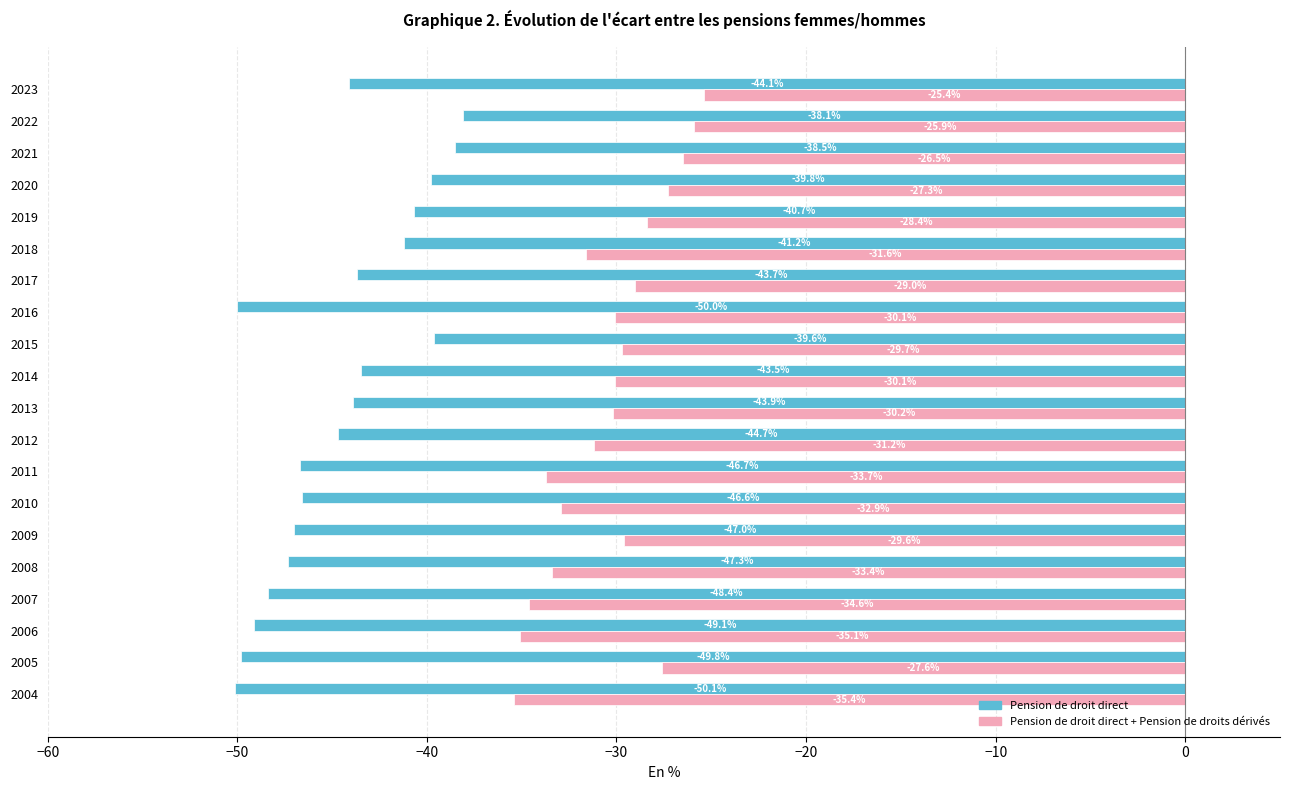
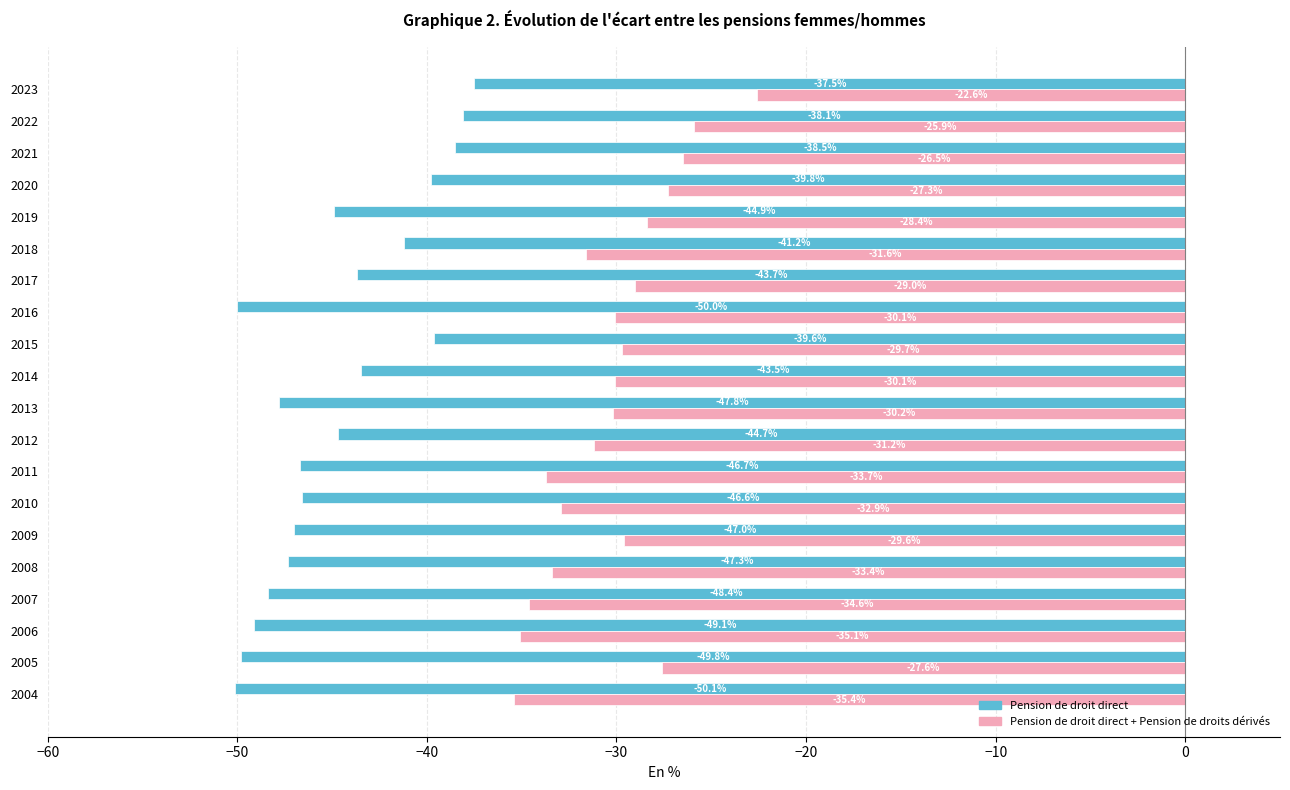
Pension de droit direct, 2023: -44.1% -> -37.5%
Pension de droit direct + Pension de droits dérivés, 2023: -25.4% -> -22.6%
Pension de droit direct, 2019: -40.7% -> -44.9%
Pension de droit direct, 2013: -43.9% -> -47.8%
